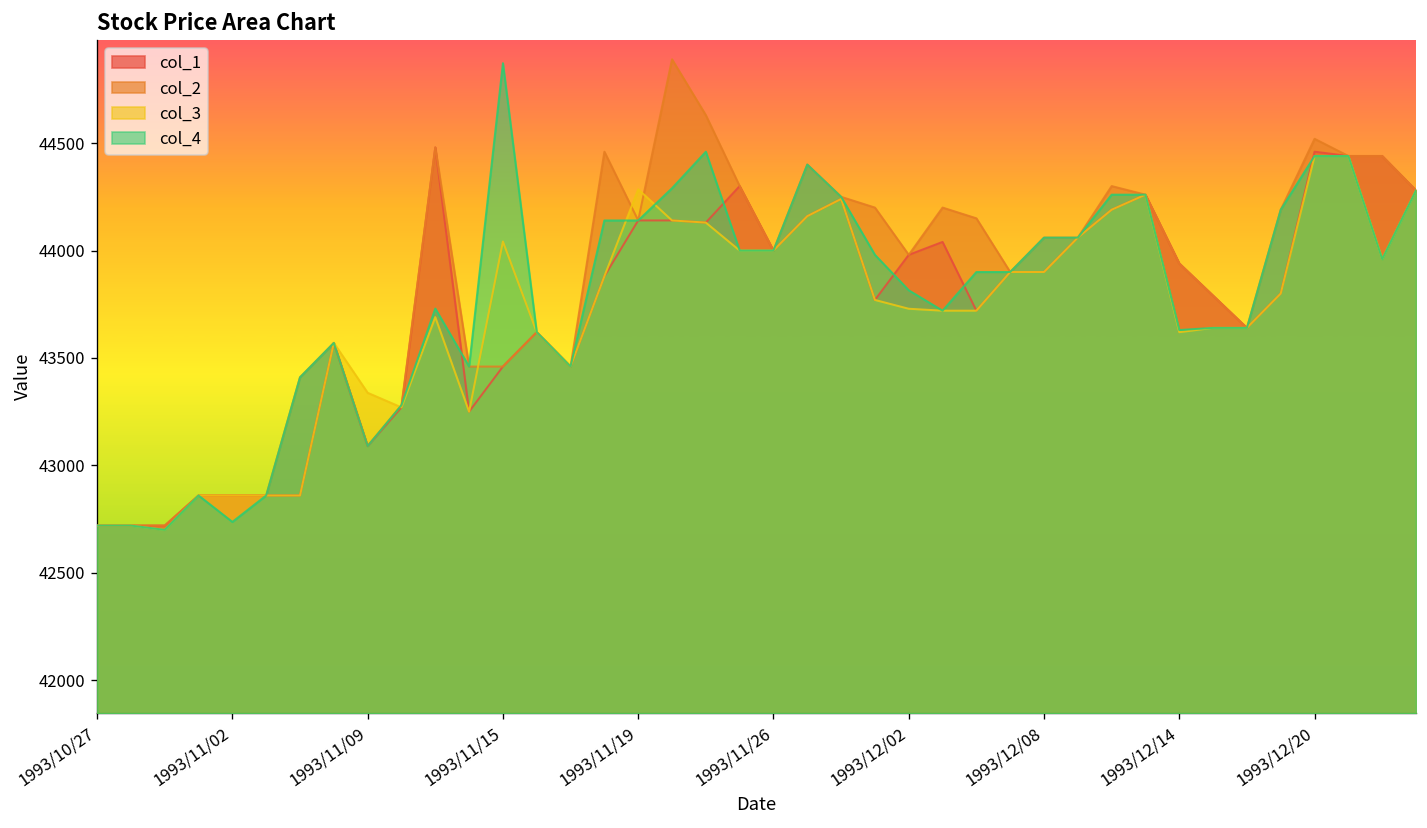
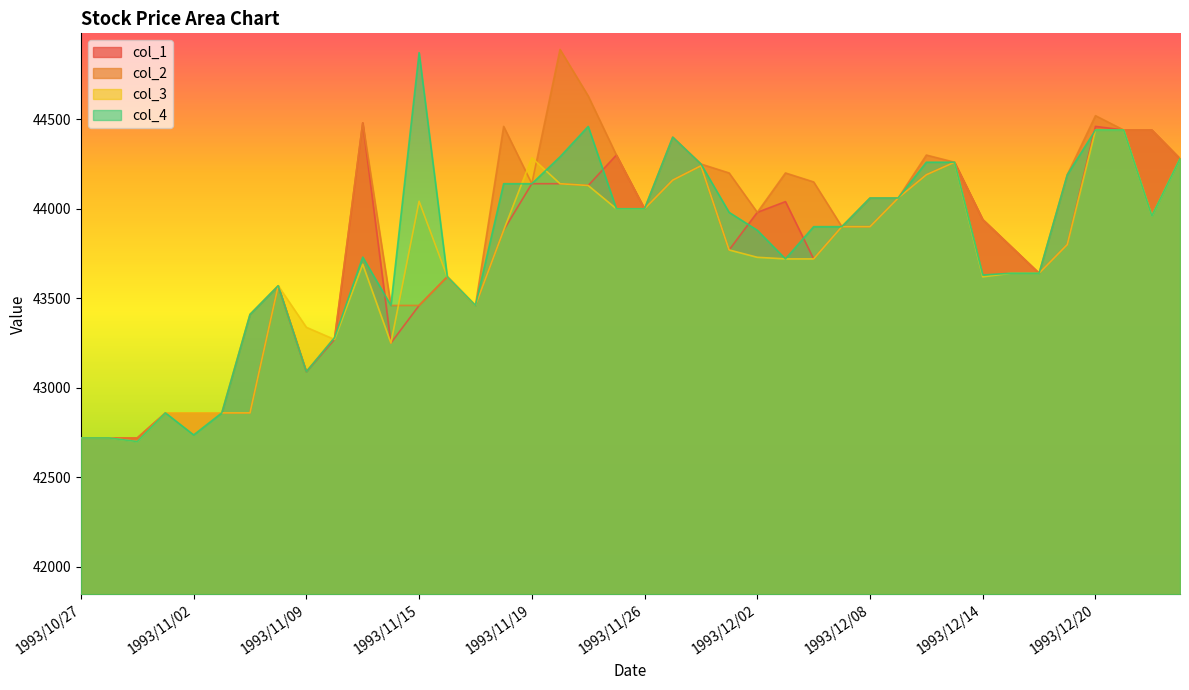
col_4, 1993/12/02: 43820 -> 43880
